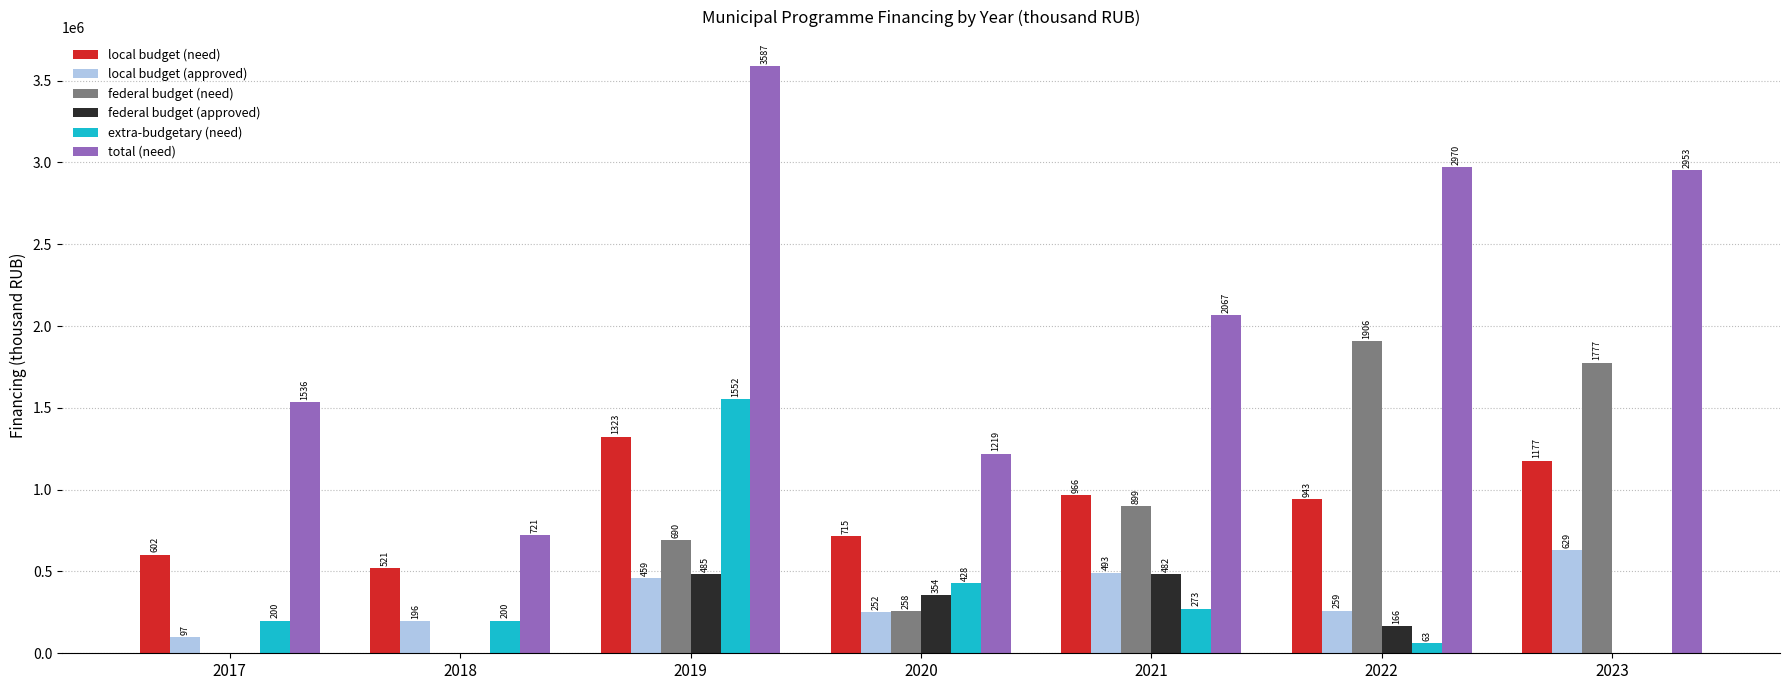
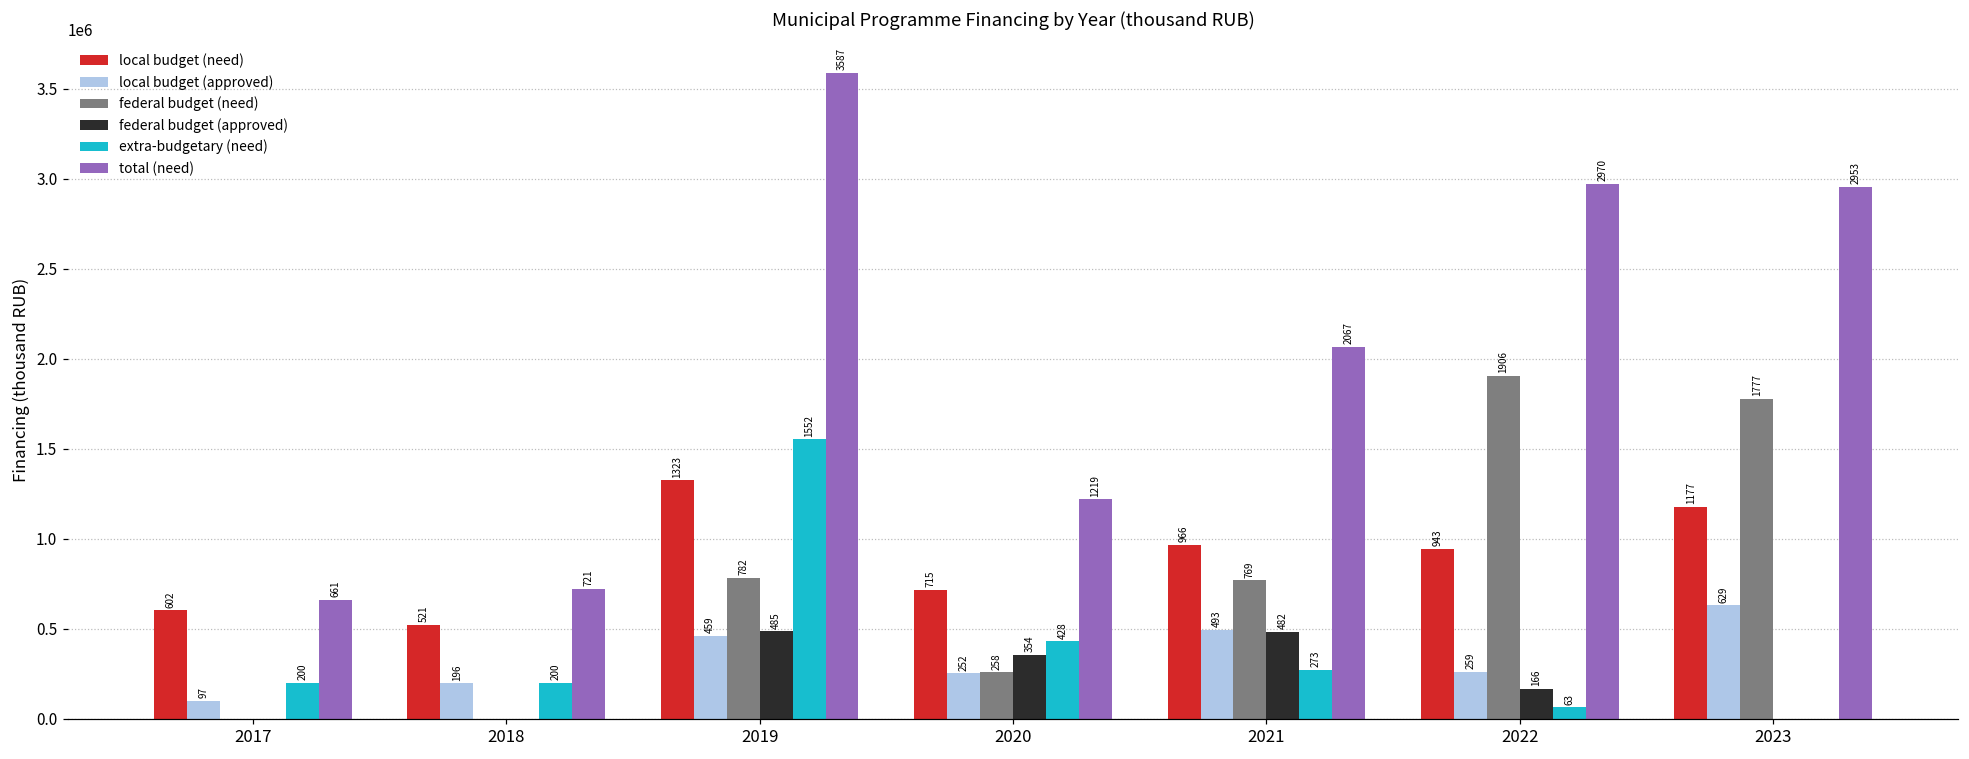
total (need), 2017: 1536 -> 661
federal budget (need), 2019: 690 -> 782
federal budget (need), 2021: 899 -> 769
